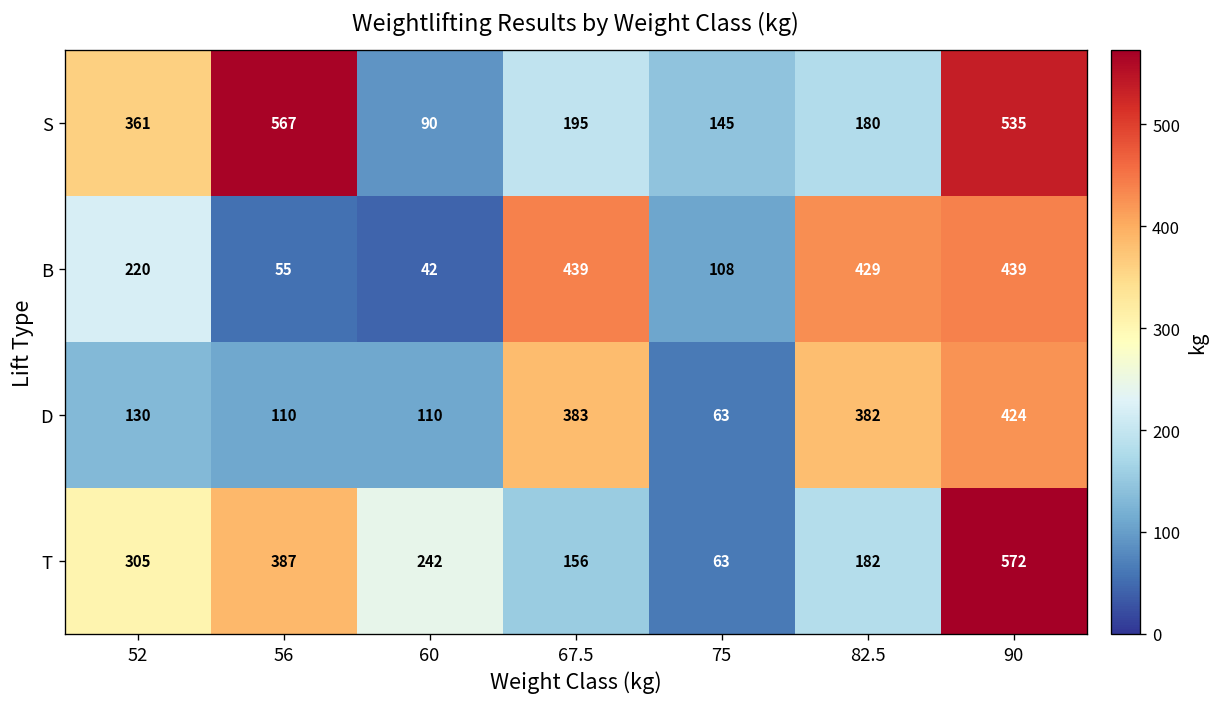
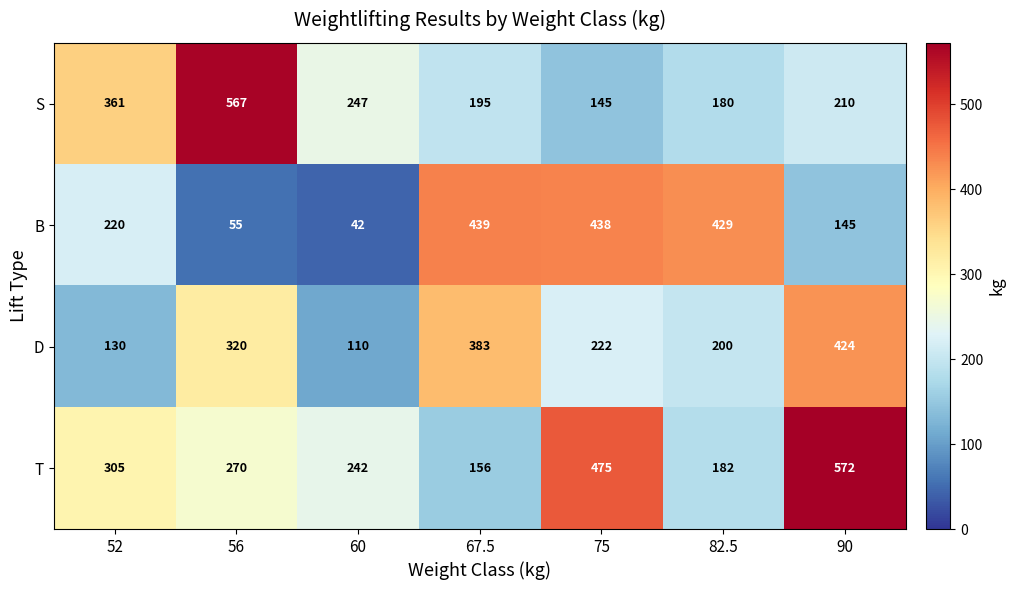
S, 60: 90 -> 247
S, 90: 535 -> 210
B, 75: 108 -> 438
B, 90: 439 -> 145
D, 56: 110 -> 320
D, 75: 63 -> 222
D, 82.5: 382 -> 200
T, 56: 387 -> 270
T, 75: 63 -> 475
